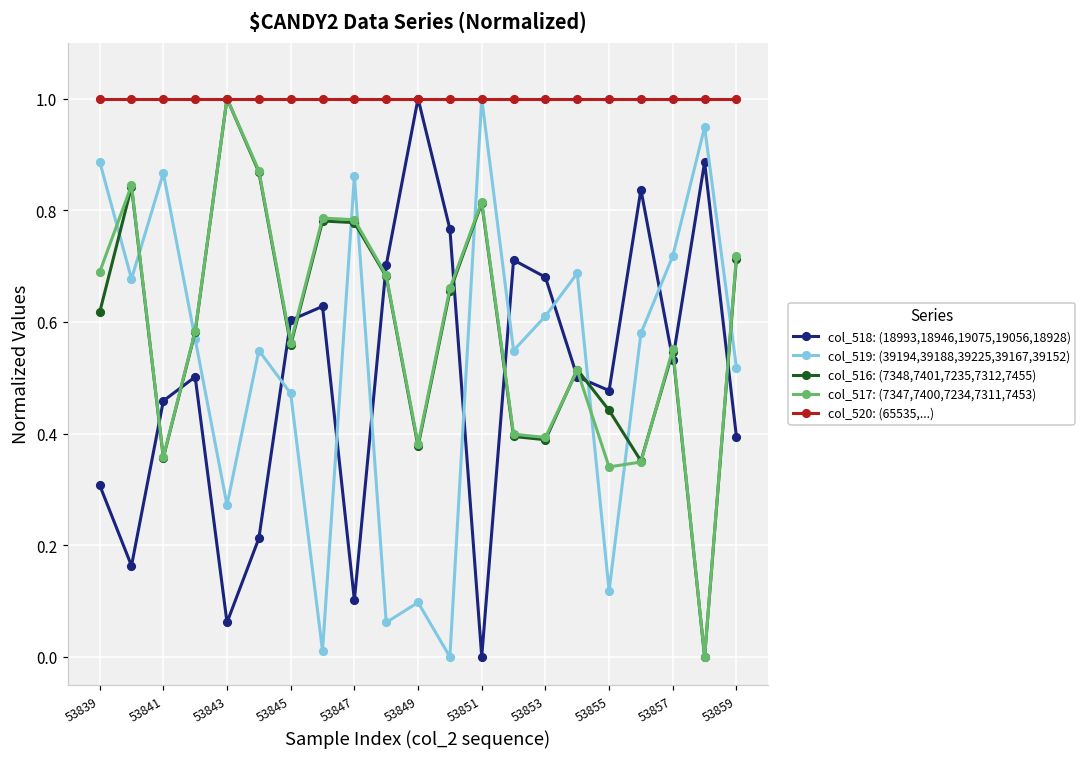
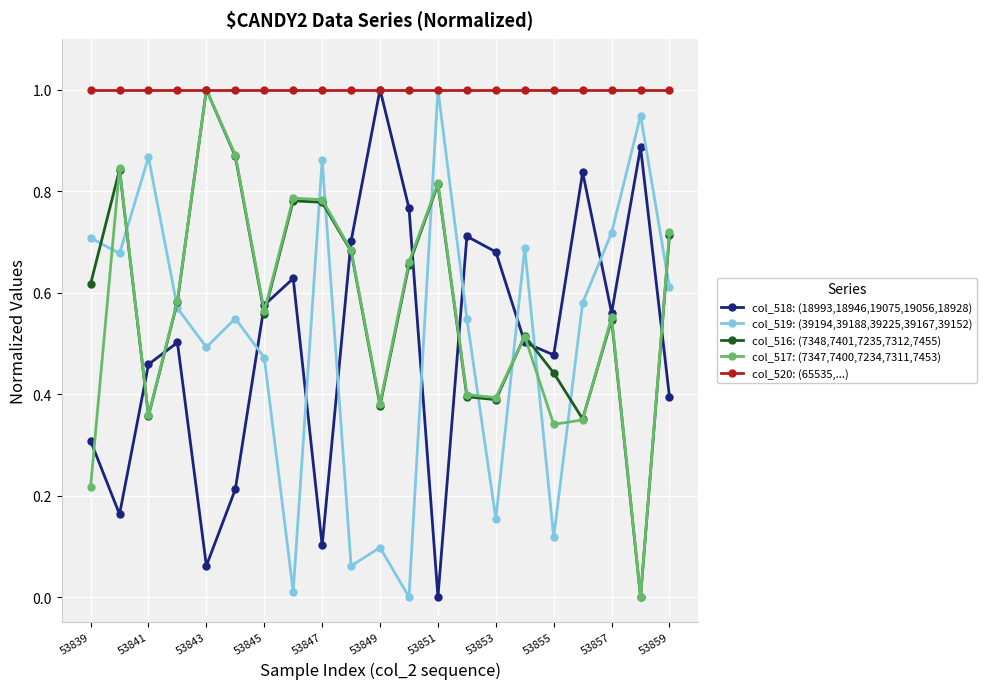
col_519: (39194,39188,39225,39167,39152), 53839: 0.89 -> 0.71
col_517: (7347,7400,7234,7311,7453), 53839: 0.69 -> 0.22
col_519: (39194,39188,39225,39167,39152), 53843: 0.27 -> 0.49
col_518: (18993,18946,19075,19056,18928), 53845: 0.60 -> 0.58
col_519: (39194,39188,39225,39167,39152), 53853: 0.61 -> 0.15
col_518: (18993,18946,19075,19056,18928), 53857: 0.53 -> 0.56
col_519: (39194,39188,39225,39167,39152), 53859: 0.52 -> 0.61
